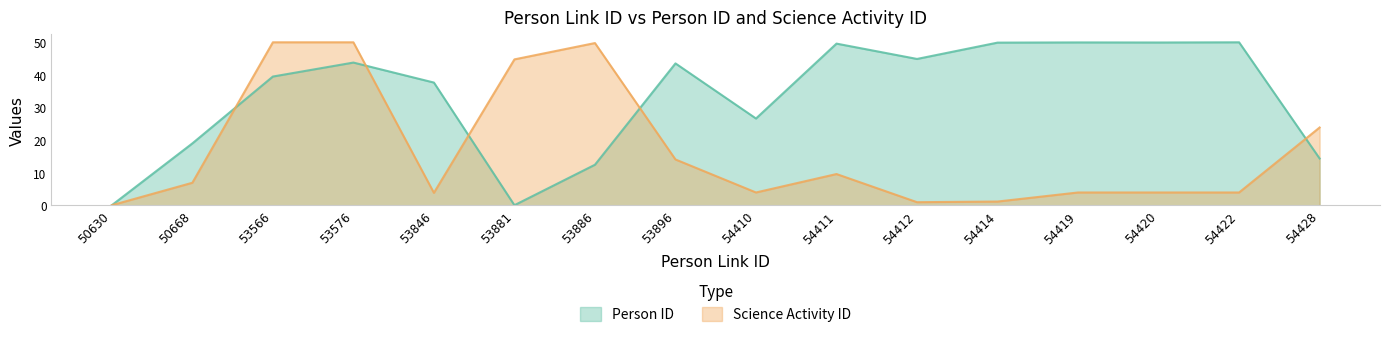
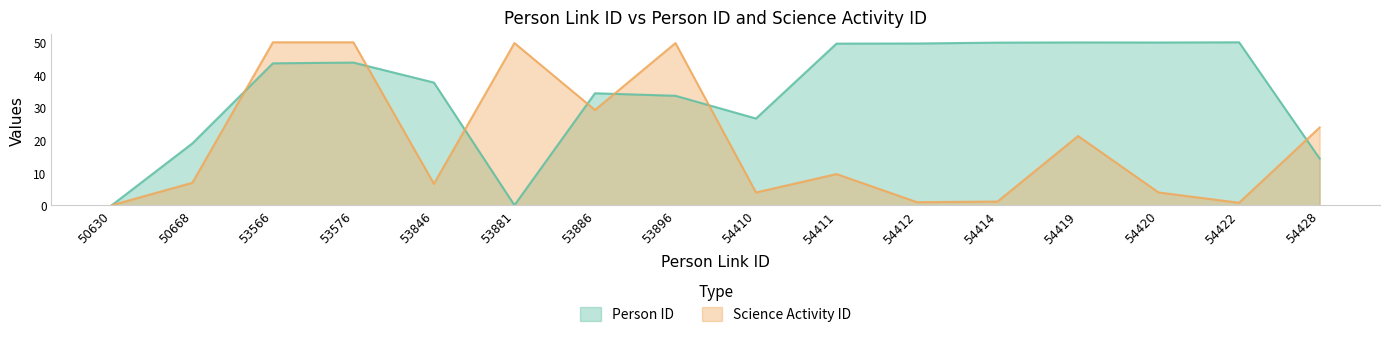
Person ID, 53566: 39 -> 44
Science Activity ID, 53846: 4 -> 7
Science Activity ID, 53881: 45 -> 50
Person ID, 53886: 12 -> 34
Science Activity ID, 53886: 50 -> 29
Person ID, 53896: 44 -> 34
Science Activity ID, 53896: 14 -> 50
Person ID, 54412: 45 -> 50
Science Activity ID, 54419: 4 -> 21
Science Activity ID, 54422: 4 -> 1
